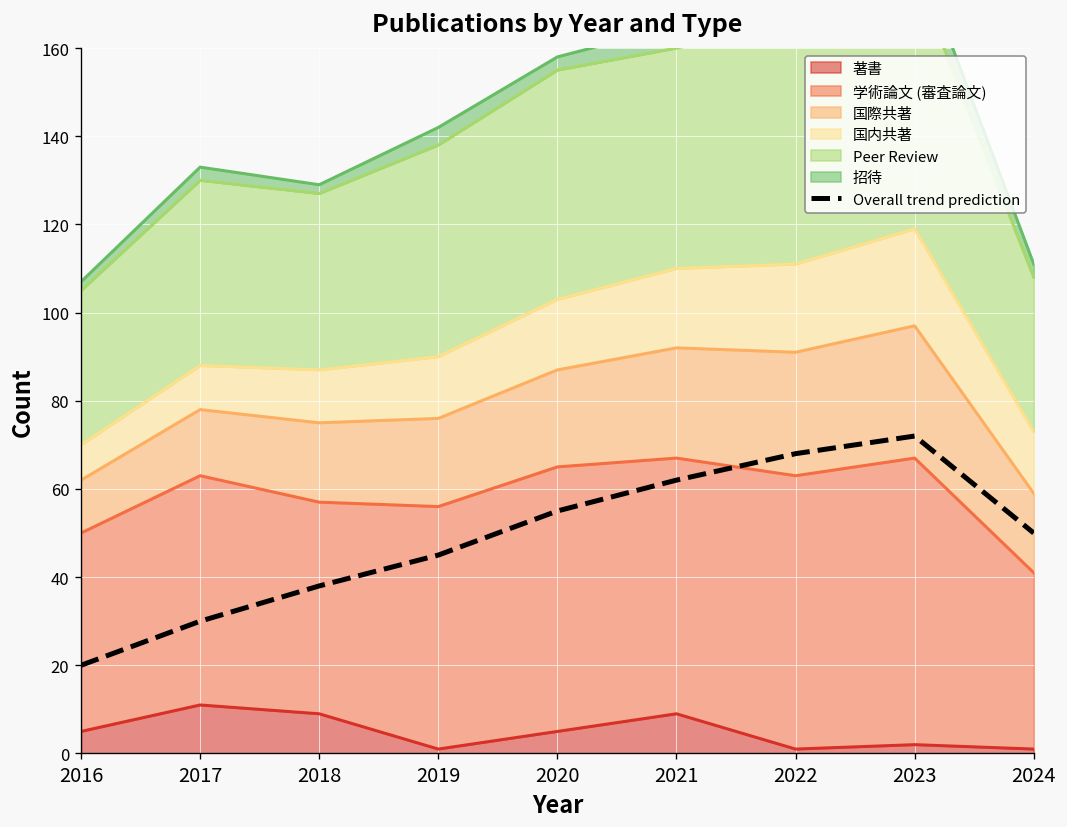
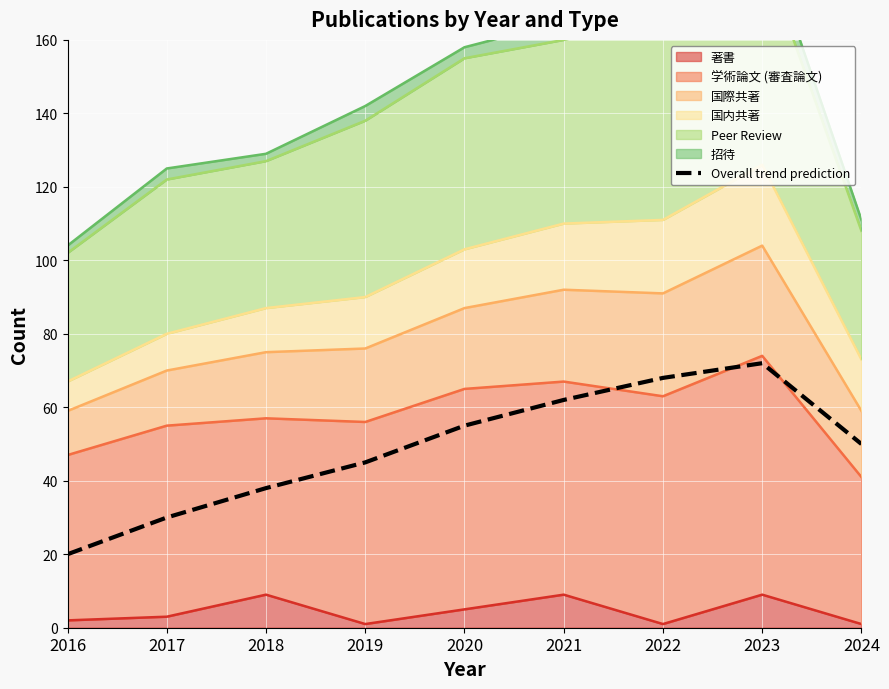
著書, 2016: 5 -> 2
著書, 2017: 11 -> 3
著書, 2023: 2 -> 9
